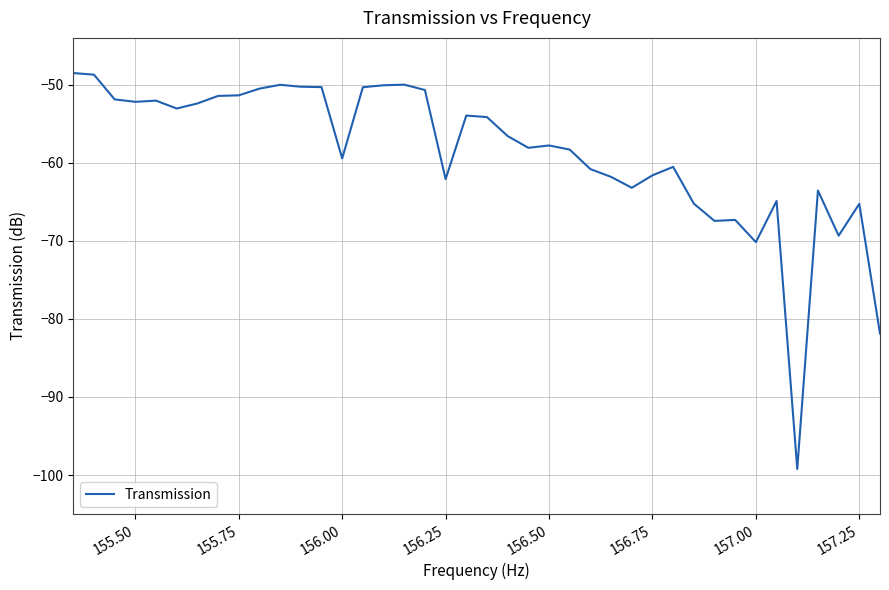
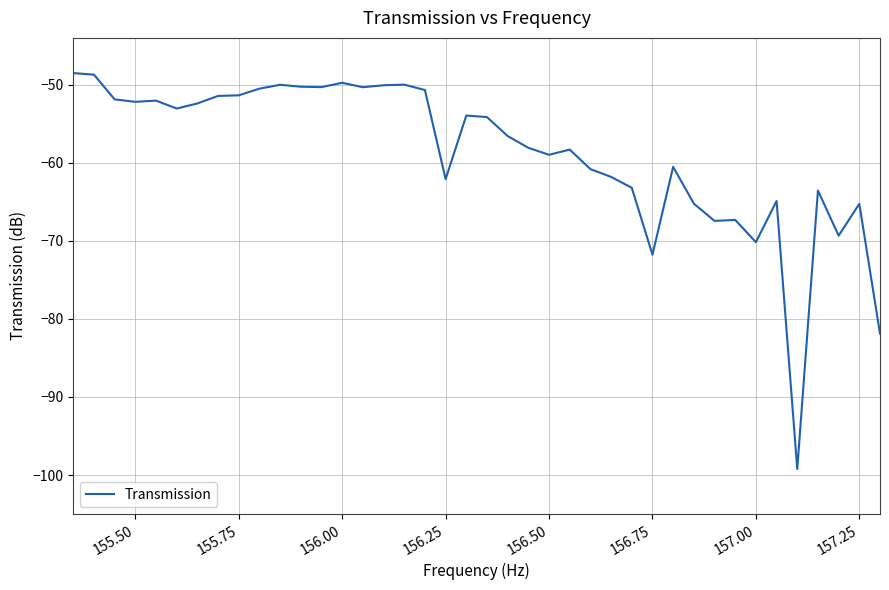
156.00: -59 -> -50
156.50: -58 -> -59
156.75: -62 -> -72
